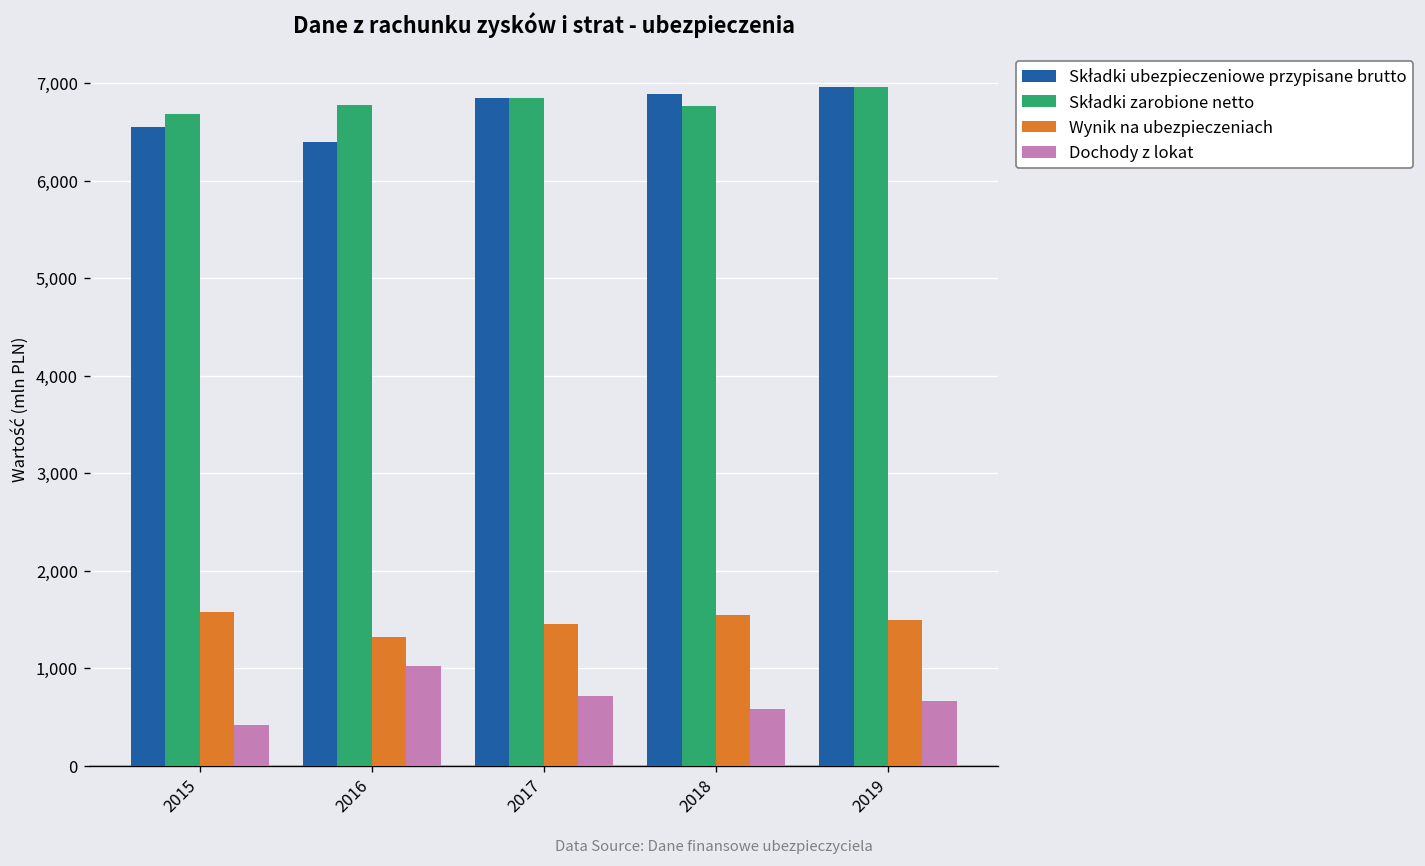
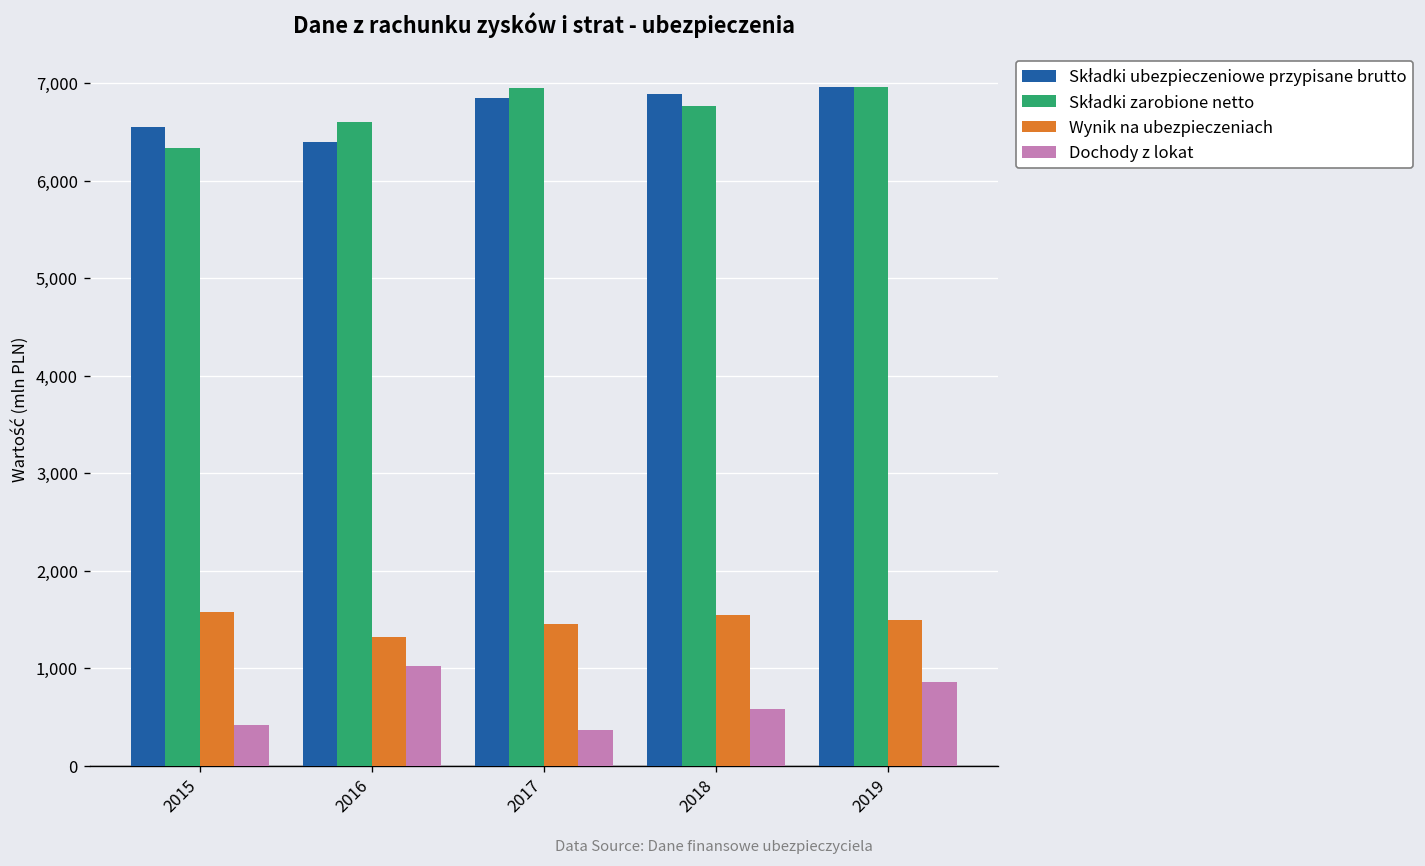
Składki zarobione netto, 2015: 6,700 -> 6,300
Składki zarobione netto, 2016: 6,800 -> 6,600
Składki zarobione netto, 2017: 6,900 -> 7,000
Dochody z lokat, 2017: 700 -> 400
Dochody z lokat, 2019: 700 -> 900
